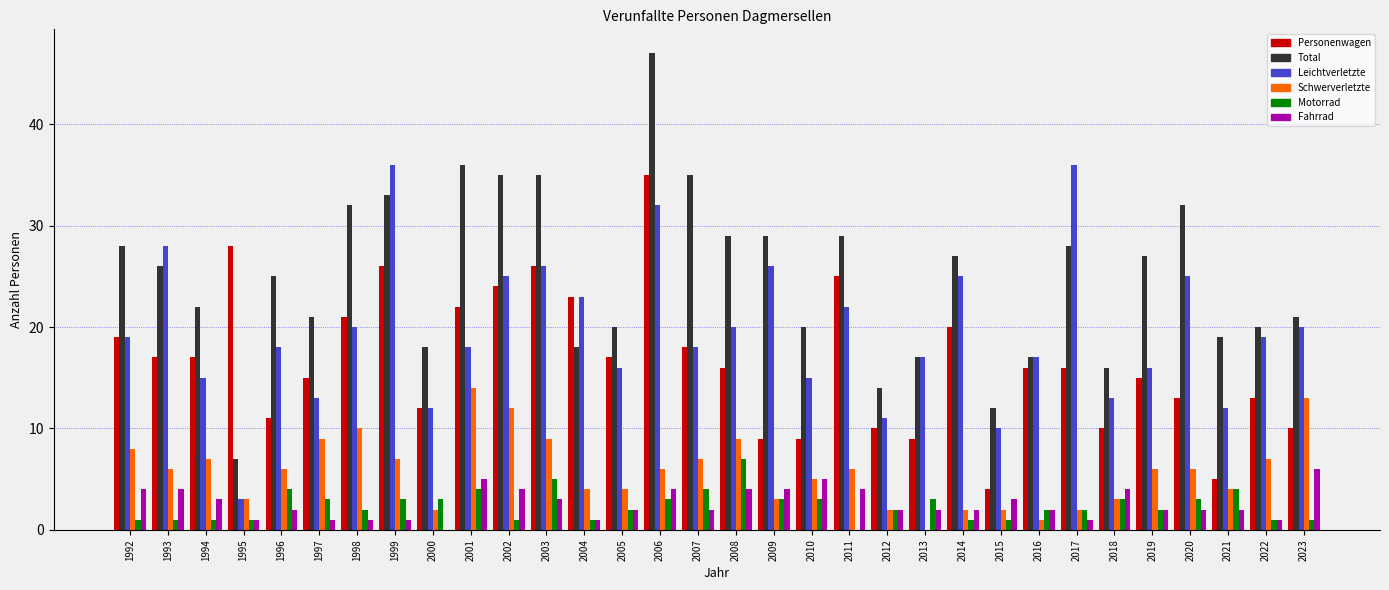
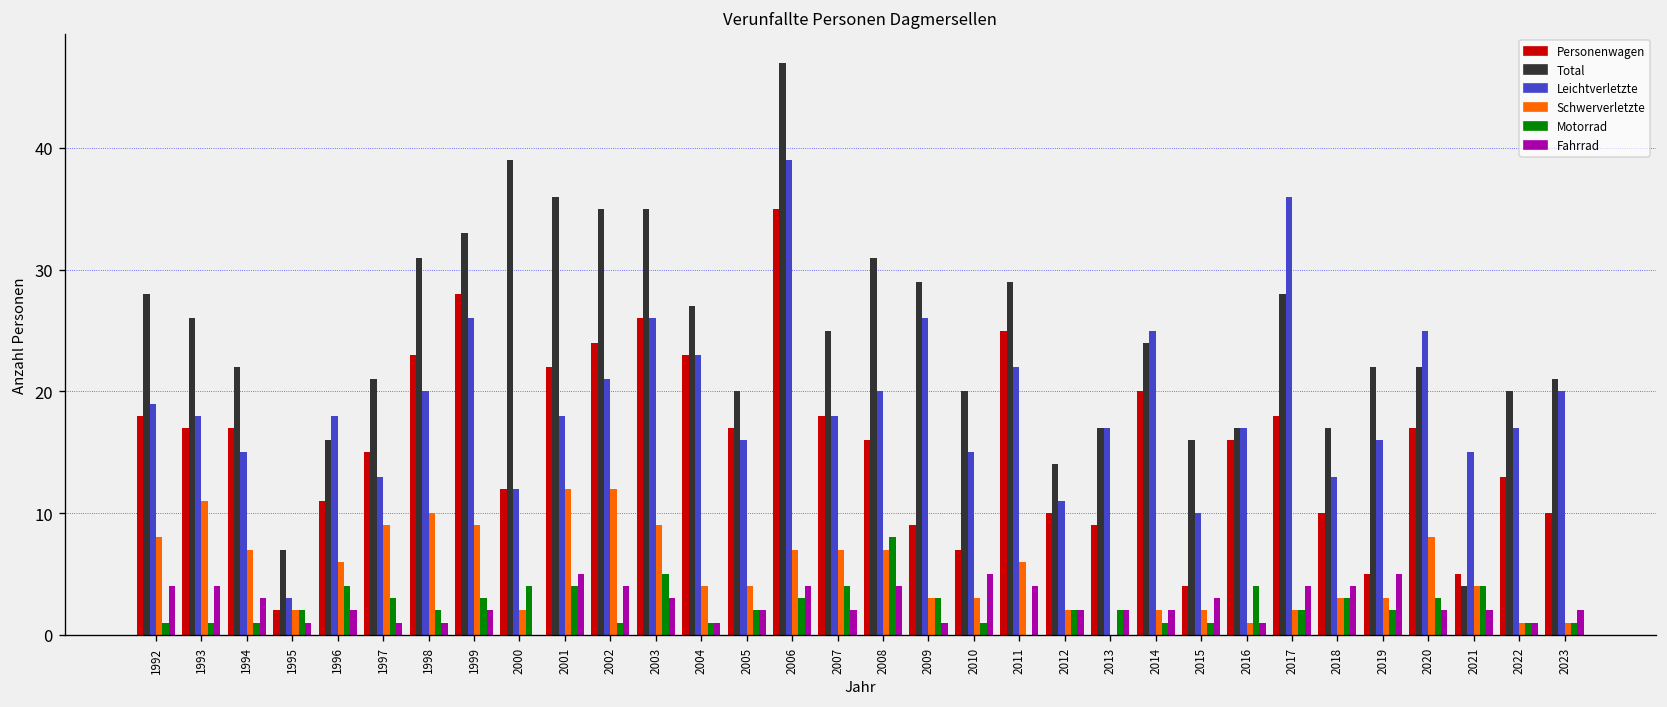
Personenwagen, 1992: 19 -> 18
Leichtverletzte, 1993: 28 -> 18
Schwerverletzte, 1993: 6 -> 11
Personenwagen, 1995: 28 -> 2
Schwerverletzte, 1995: 3 -> 2
Motorrad, 1995: 1 -> 2
Total, 1996: 25 -> 16
Personenwagen, 1998: 21 -> 23
Total, 1998: 32 -> 31
Personenwagen, 1999: 26 -> 28
Leichtverletzte, 1999: 36 -> 26
Schwerverletzte, 1999: 7 -> 9
Fahrrad, 1999: 1 -> 2
Total, 2000: 18 -> 39
Motorrad, 2000: 3 -> 4
Schwerverletzte, 2001: 14 -> 12
Leichtverletzte, 2002: 25 -> 21
Total, 2004: 18 -> 27
Leichtverletzte, 2006: 32 -> 39
Schwerverletzte, 2006: 6 -> 7
Total, 2007: 35 -> 25
Total, 2008: 29 -> 31
Schwerverletzte, 2008: 9 -> 7
Motorrad, 2008: 7 -> 8
Fahrrad, 2009: 4 -> 1
Personenwagen, 2010: 9 -> 7
Schwerverletzte, 2010: 5 -> 3
Motorrad, 2010: 3 -> 1
Motorrad, 2013: 3 -> 2
Total, 2014: 27 -> 24
Total, 2015: 12 -> 16
Motorrad, 2016: 2 -> 4
Fahrrad, 2016: 2 -> 1
Personenwagen, 2017: 16 -> 18
Fahrrad, 2017: 1 -> 4
Total, 2018: 16 -> 17
Personenwagen, 2019: 15 -> 5
Total, 2019: 27 -> 22
Schwerverletzte, 2019: 6 -> 3
Fahrrad, 2019: 2 -> 5
Personenwagen, 2020: 13 -> 17
Total, 2020: 32 -> 22
Schwerverletzte, 2020: 6 -> 8
Total, 2021: 19 -> 4
Leichtverletzte, 2021: 12 -> 15
Leichtverletzte, 2022: 19 -> 17
Schwerverletzte, 2022: 7 -> 1
Schwerverletzte, 2023: 13 -> 1
Fahrrad, 2023: 6 -> 2
